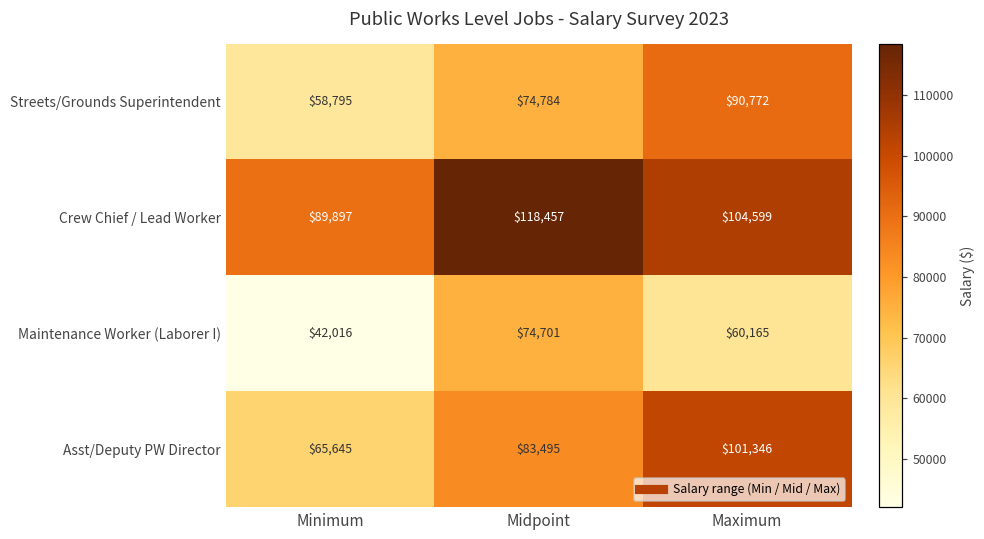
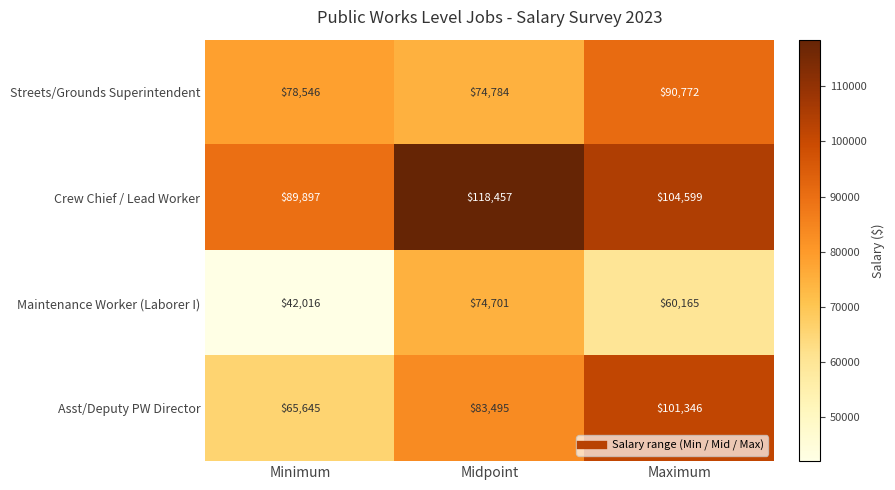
Streets/Grounds Superintendent, Minimum: $58,795 -> $78,546
